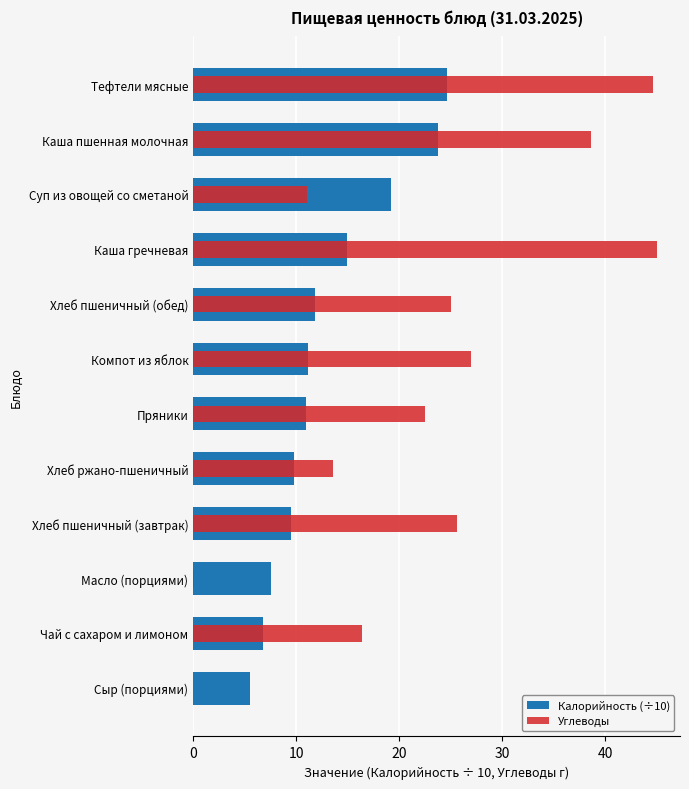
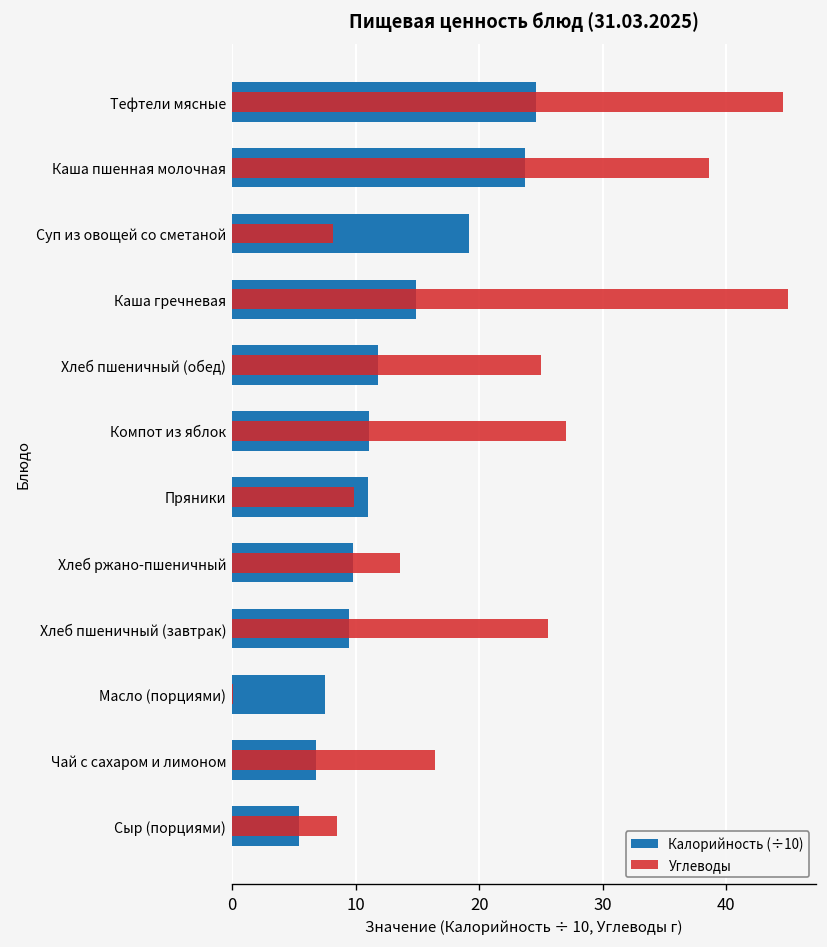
Углеводы, Суп из овощей со сметаной: 11.0 -> 8.2
Углеводы, Пряники: 22.5 -> 9.9
Углеводы, Сыр (порциями): 0.0 -> 8.5
